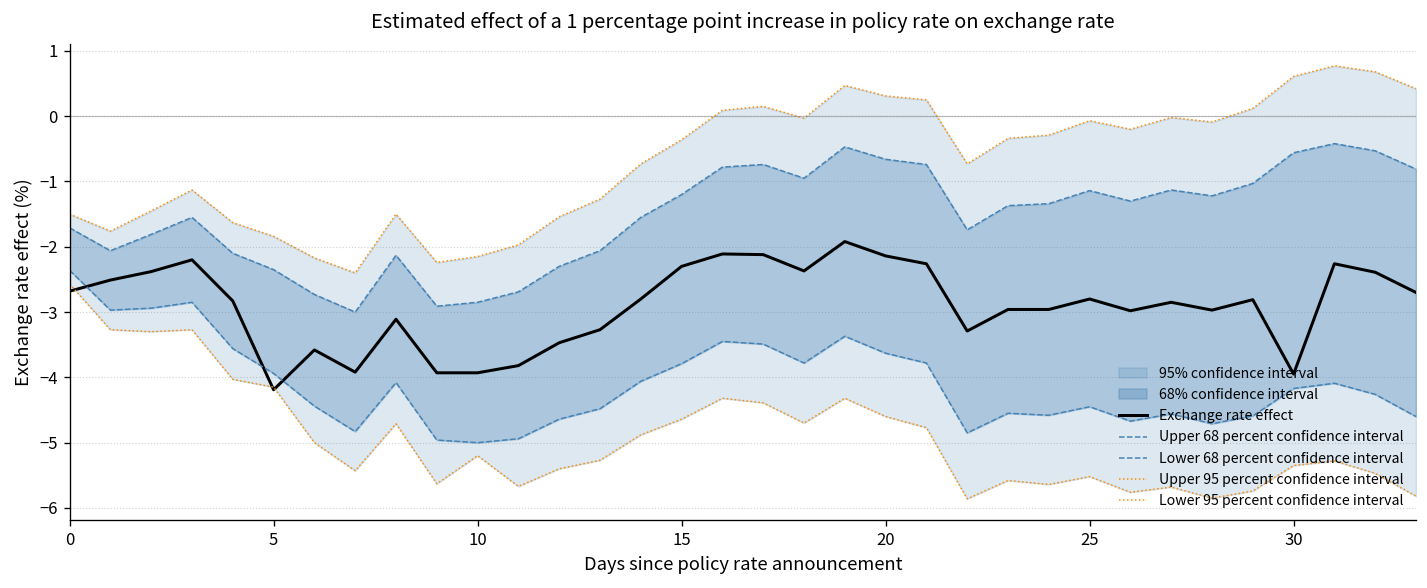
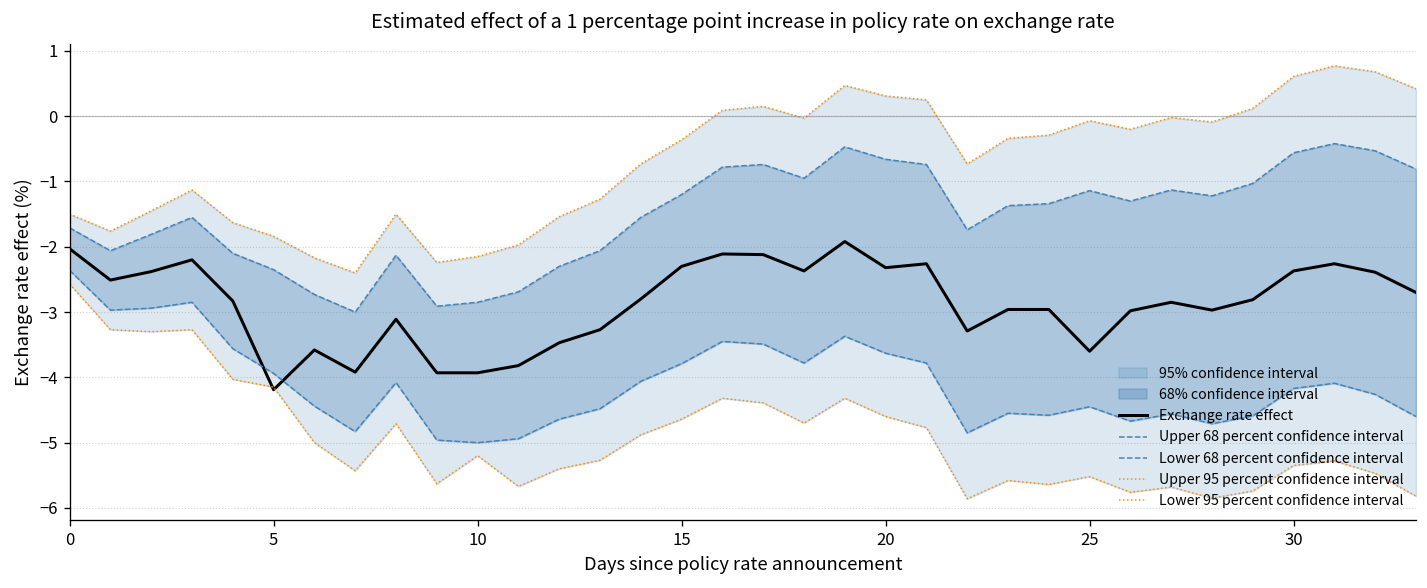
Exchange rate effect, 0: -2.7 -> -2.0
Exchange rate effect, 20: -2.1 -> -2.3
Exchange rate effect, 25: -2.8 -> -3.6
Exchange rate effect, 30: -4.0 -> -2.4
